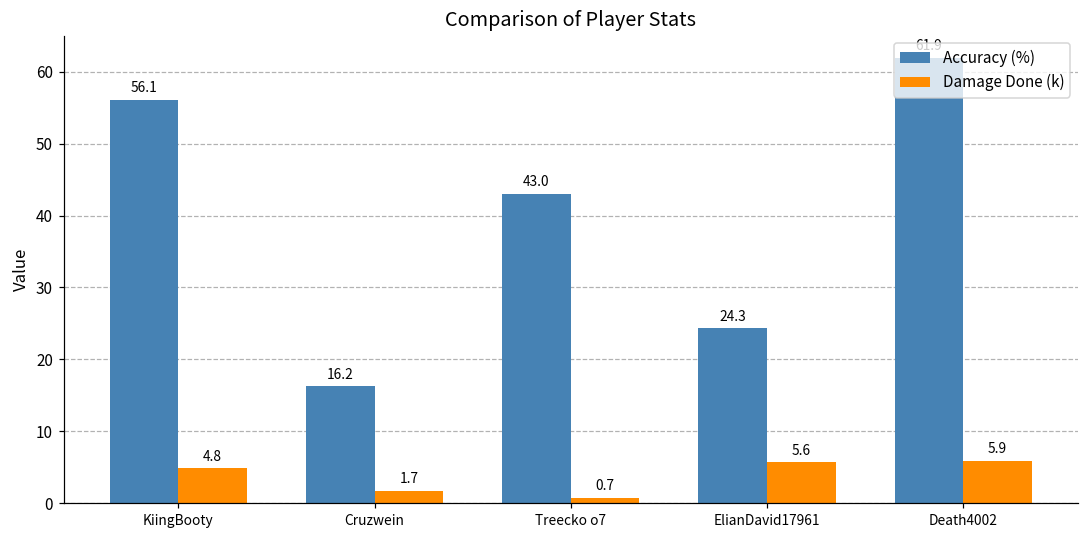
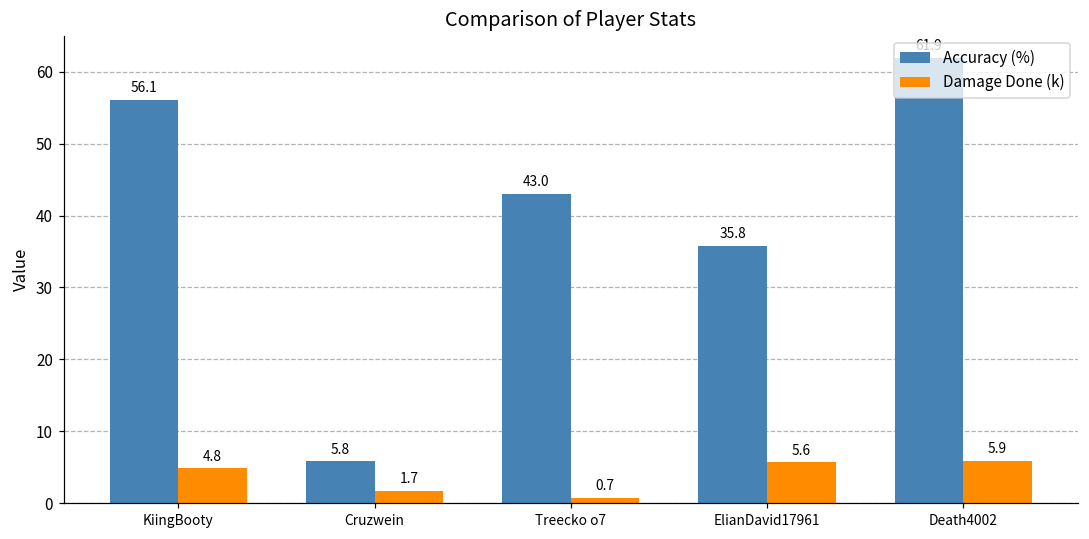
Accuracy (%), Cruzwein: 16.2 -> 5.8
Accuracy (%), ElianDavid17961: 24.3 -> 35.8
